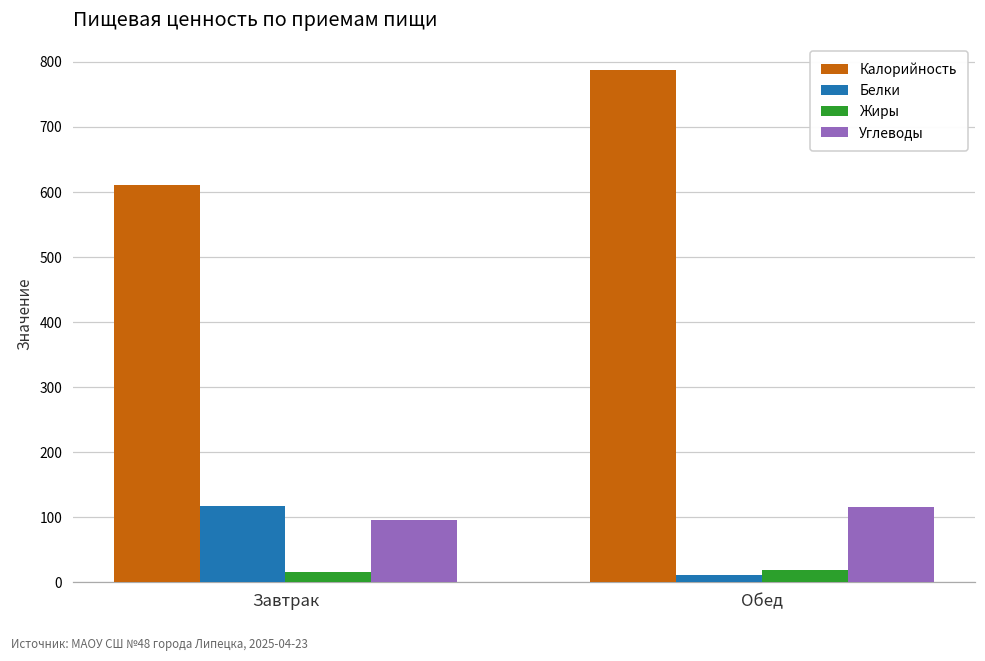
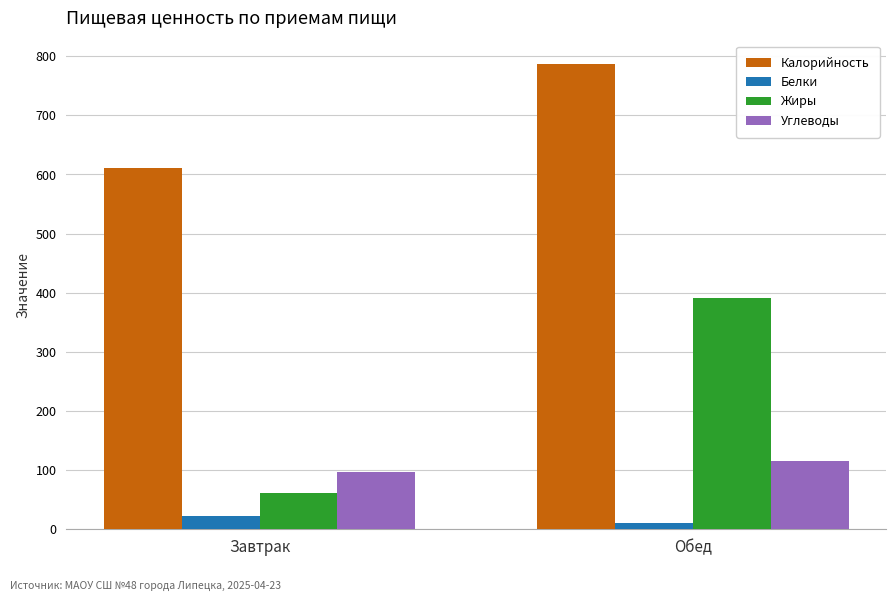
Белки, Завтрак: 120 -> 20
Жиры, Завтрак: 20 -> 60
Жиры, Обед: 20 -> 390
